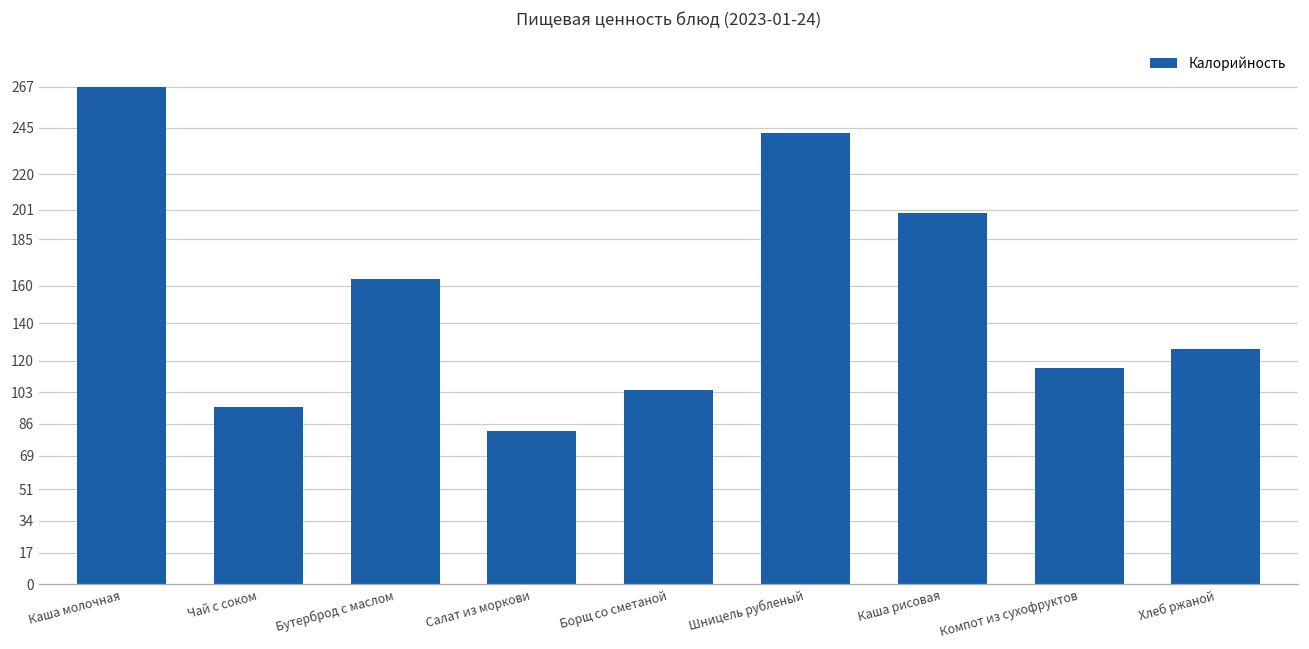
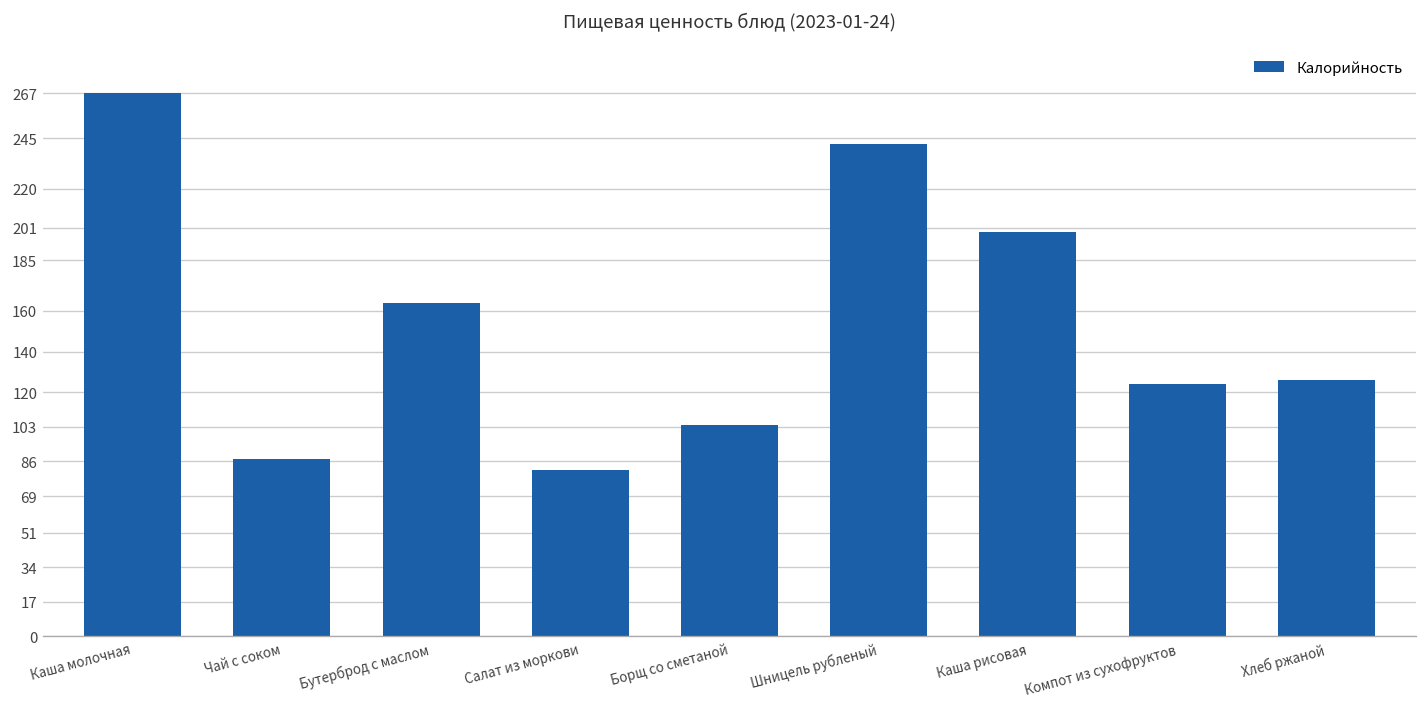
Чай с соком: 95 -> 87
Компот из сухофруктов: 116 -> 124
